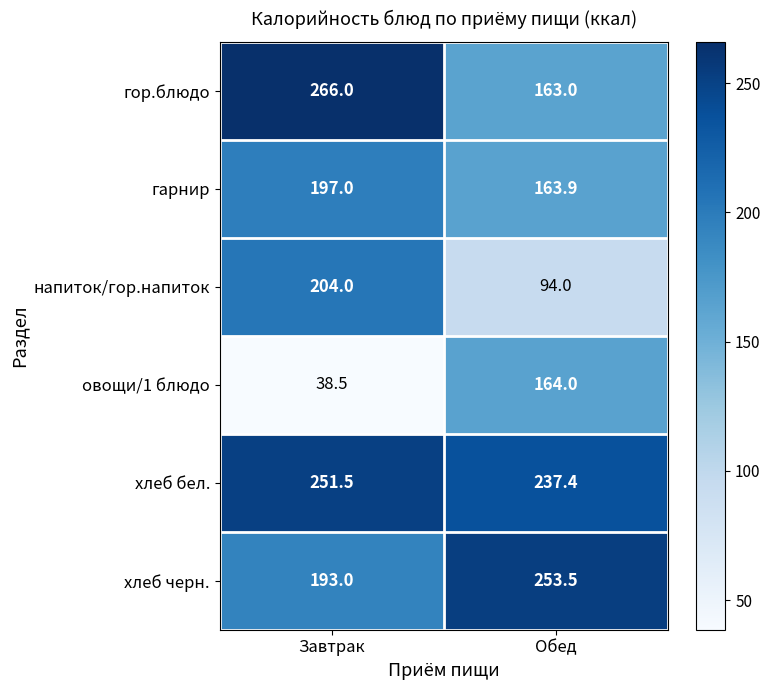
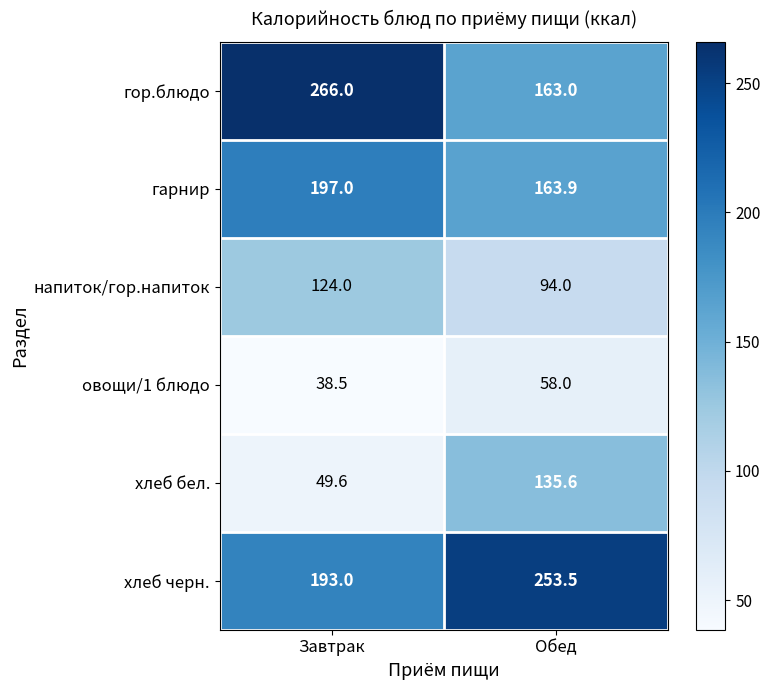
напиток/гор.напиток, Завтрак: 204.0 -> 124.0
овощи/1 блюдо, Обед: 164.0 -> 58.0
хлеб бел., Завтрак: 251.5 -> 49.6
хлеб бел., Обед: 237.4 -> 135.6
